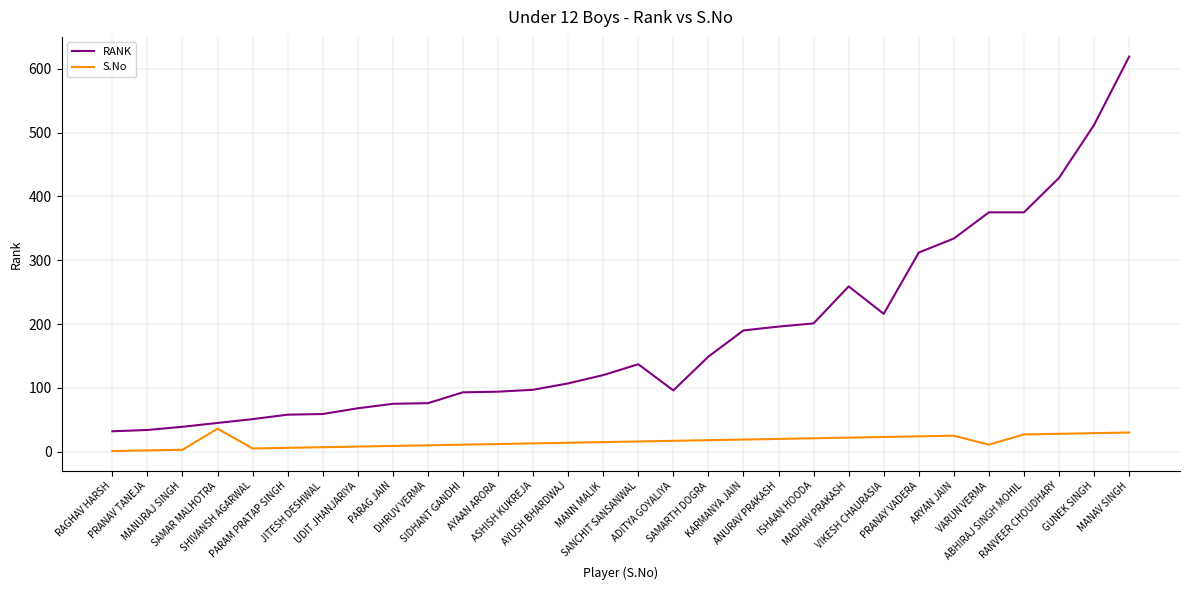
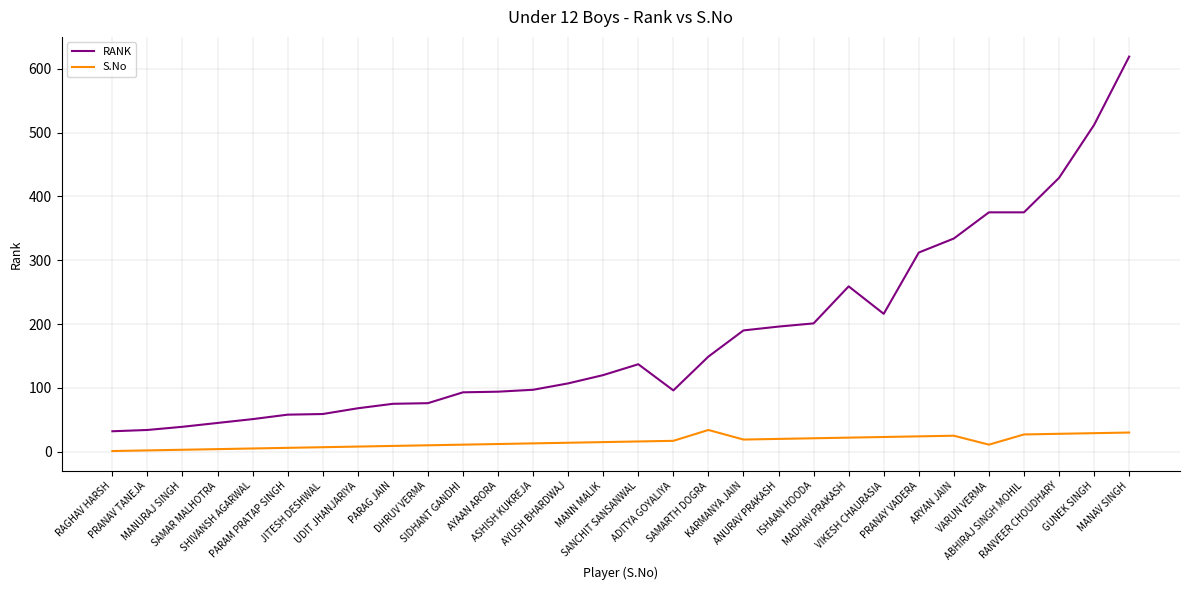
S.No, SAMAR MALHOTRA: 40 -> 0
S.No, SAMARTH DOGRA: 20 -> 30
